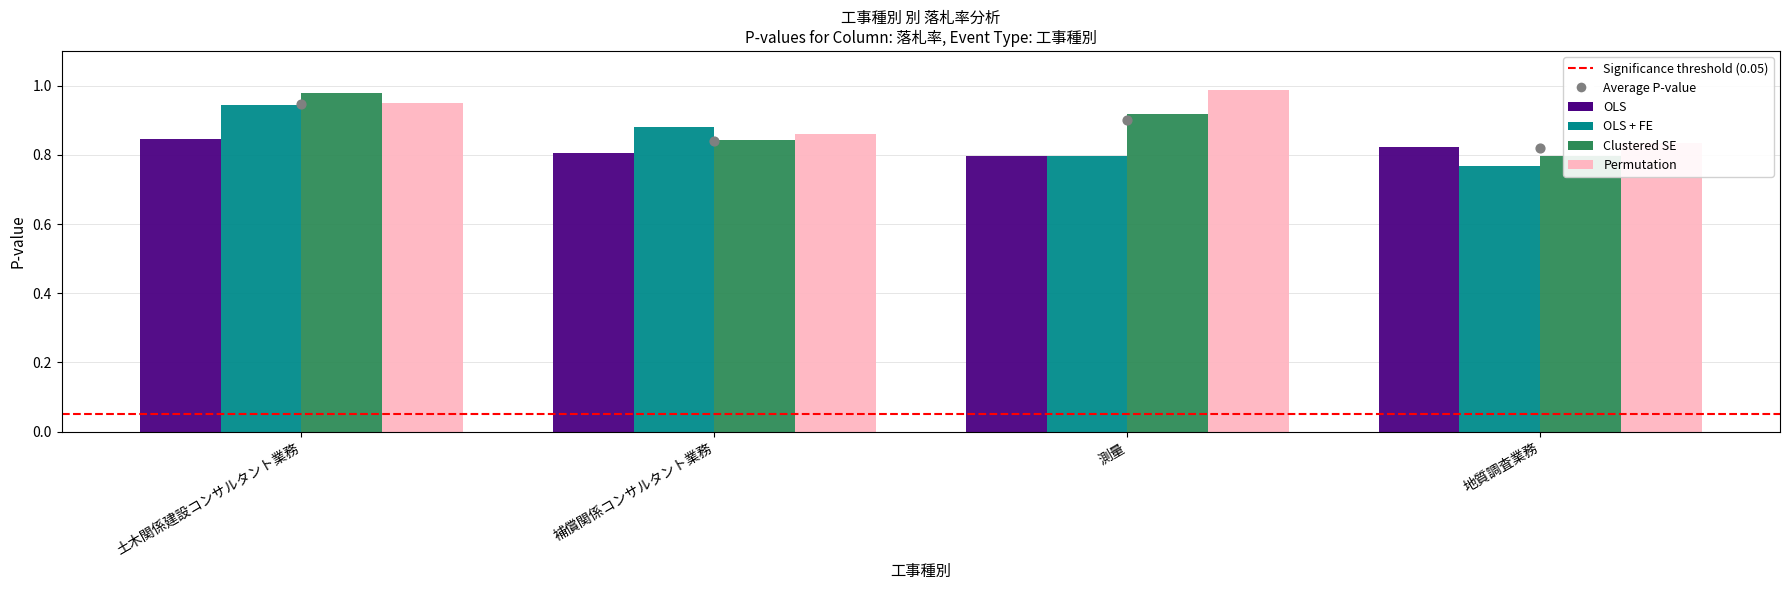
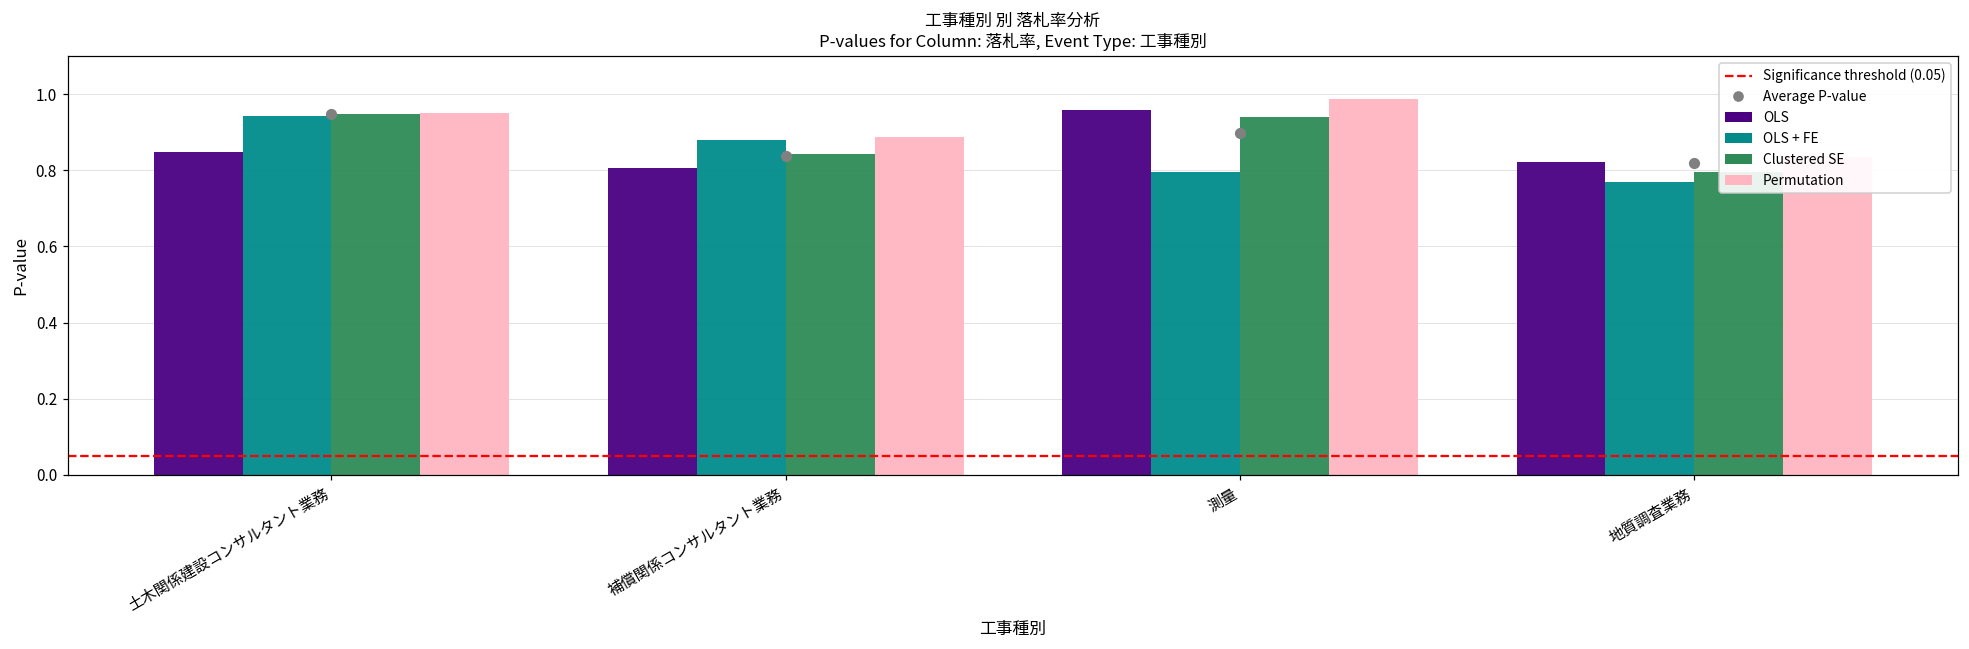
Clustered SE, 土木関係建設コンサルタント業務: 0.98 -> 0.95
Permutation, 補償関係コンサルタント業務: 0.86 -> 0.89
OLS, 測量: 0.80 -> 0.96
Clustered SE, 測量: 0.92 -> 0.94
